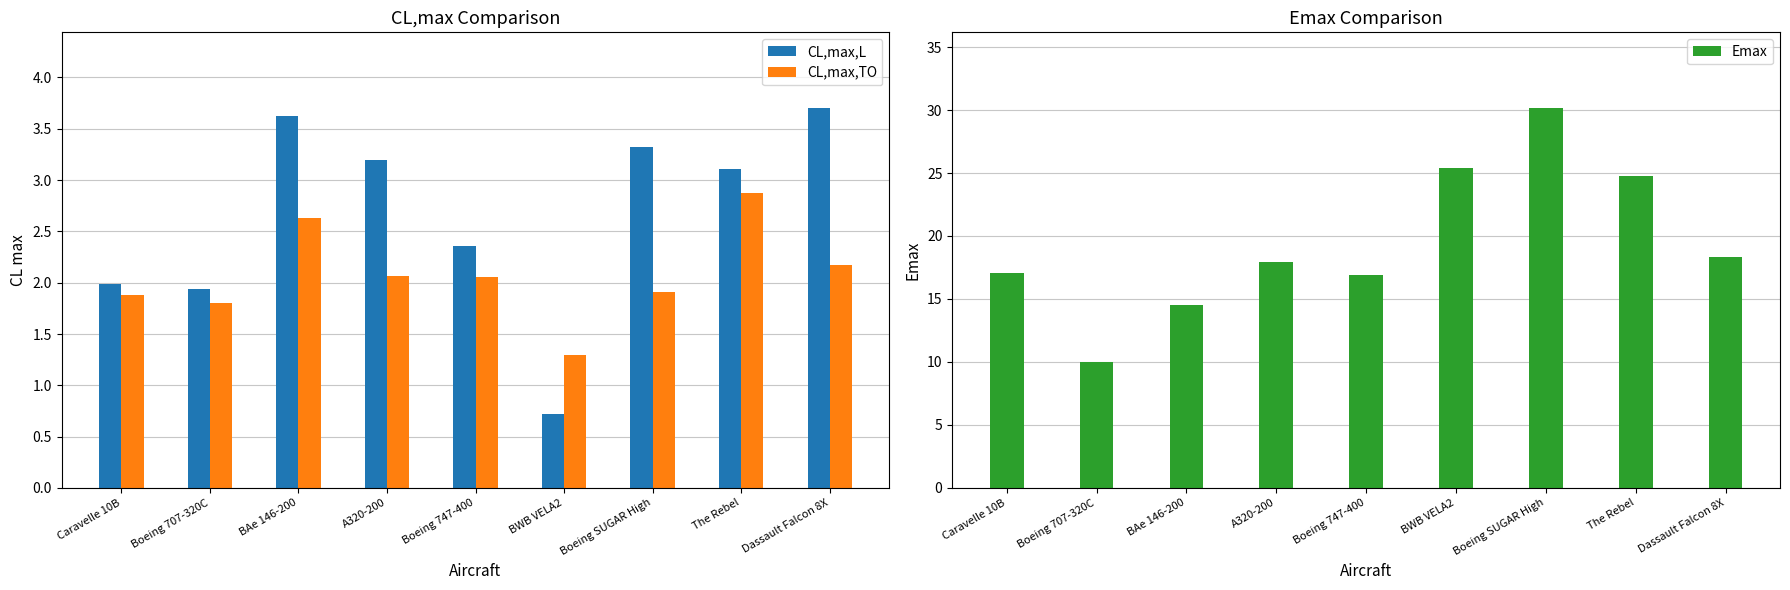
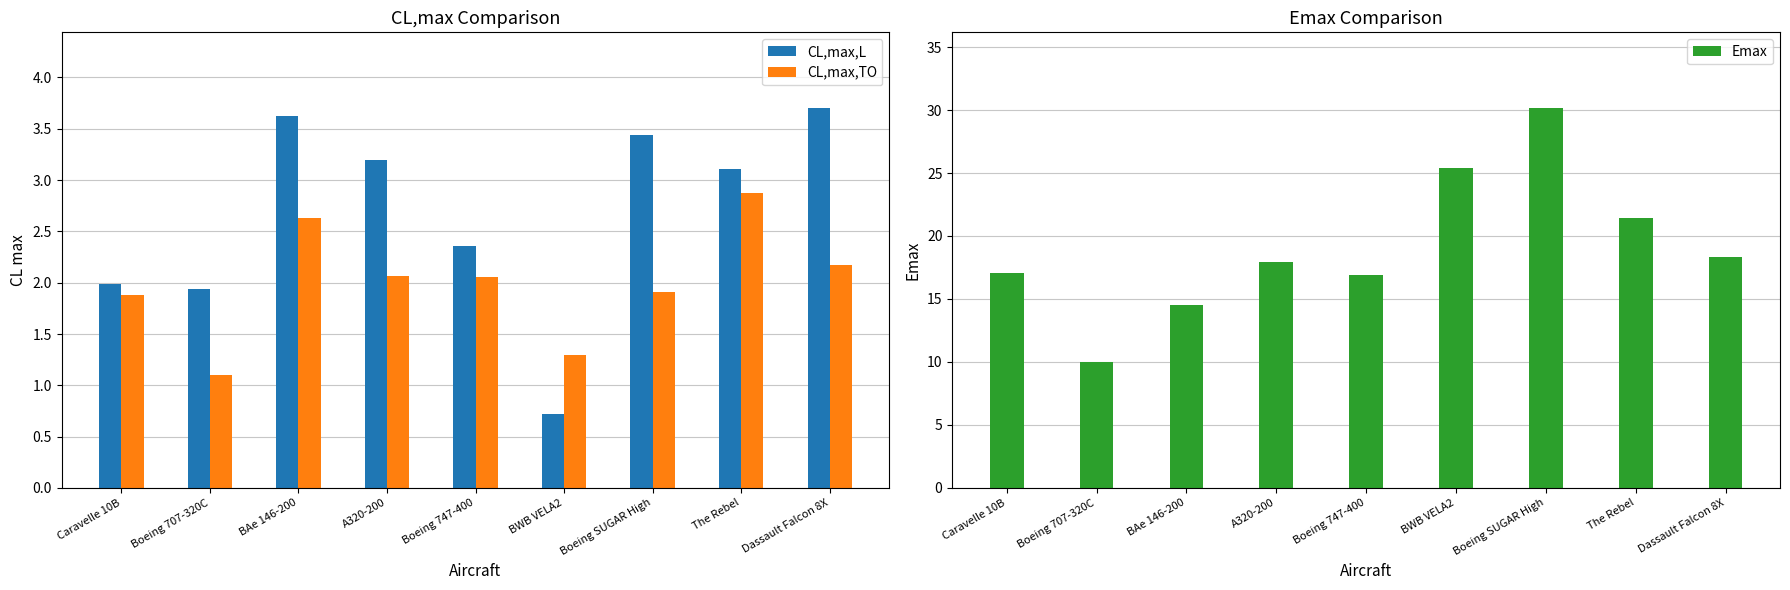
CL,max Comparison, CL,max,TO, Boeing 707-320C: 1.8 -> 1.1
CL,max Comparison, CL,max,L, Boeing SUGAR High: 3.32 -> 3.44
Emax Comparison, The Rebel: 24.7 -> 21.4
